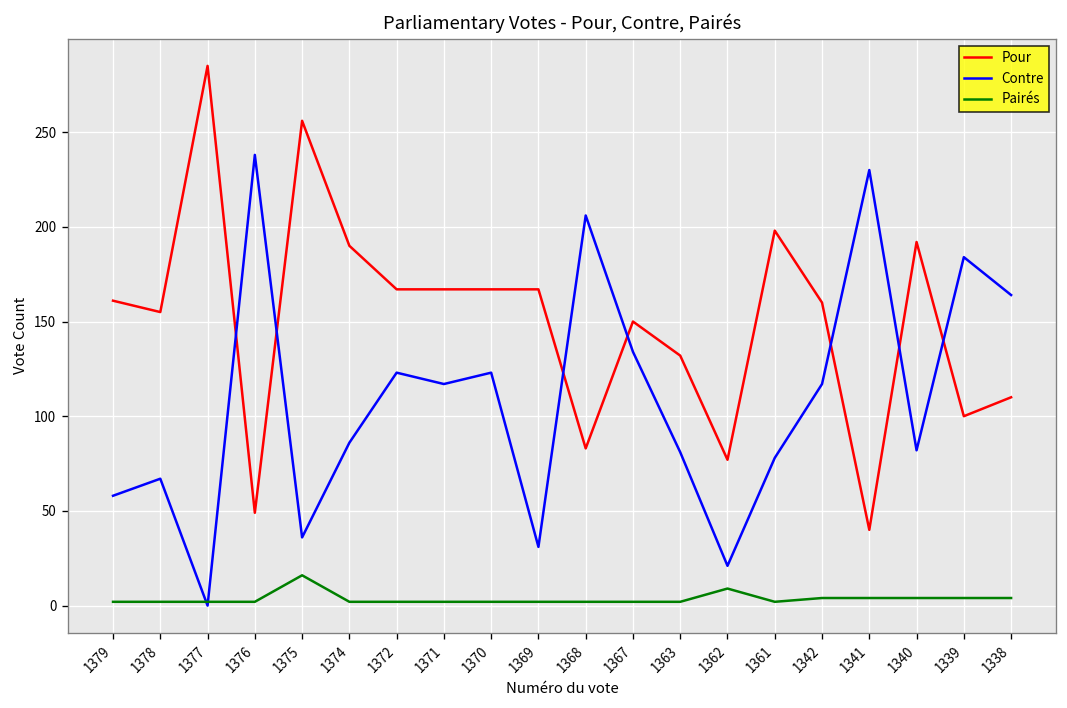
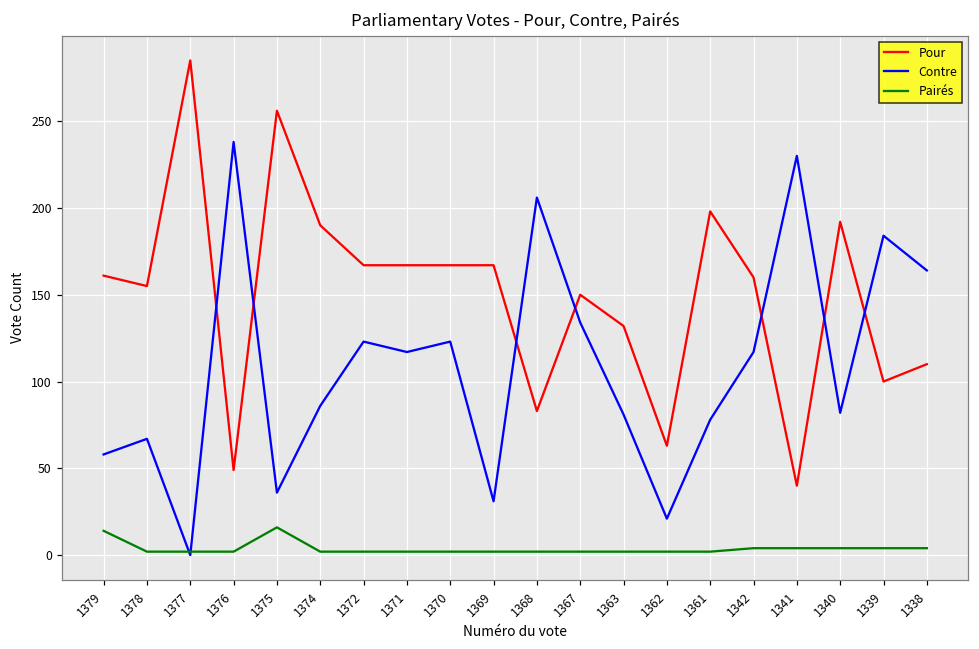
Pairés, 1379: 2 -> 14
Pour, 1362: 77 -> 63
Pairés, 1362: 9 -> 2
